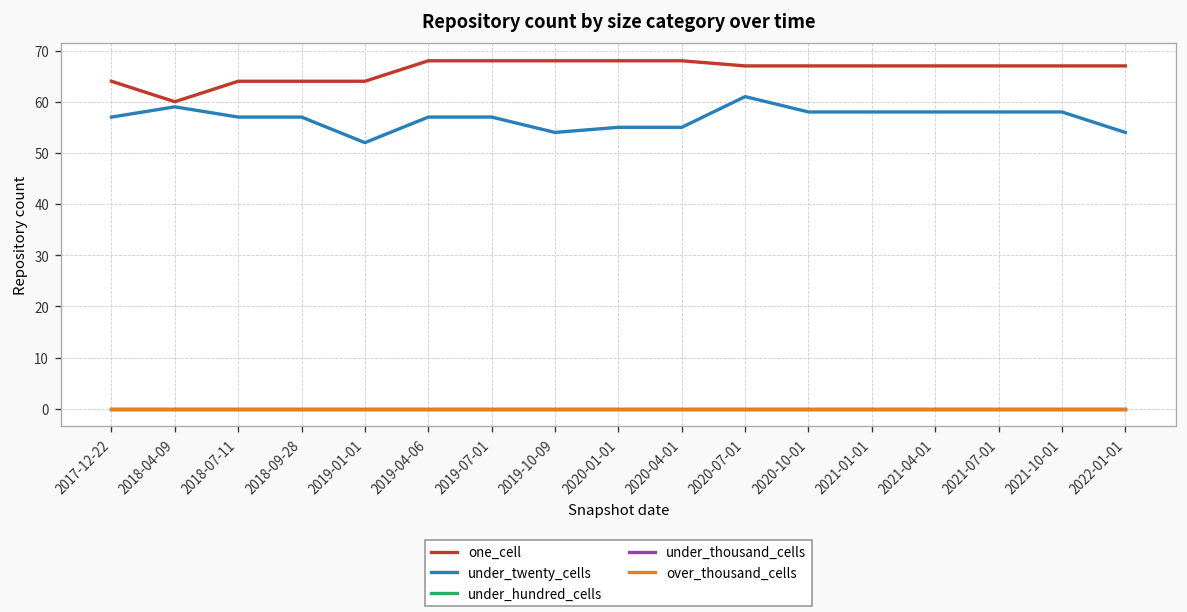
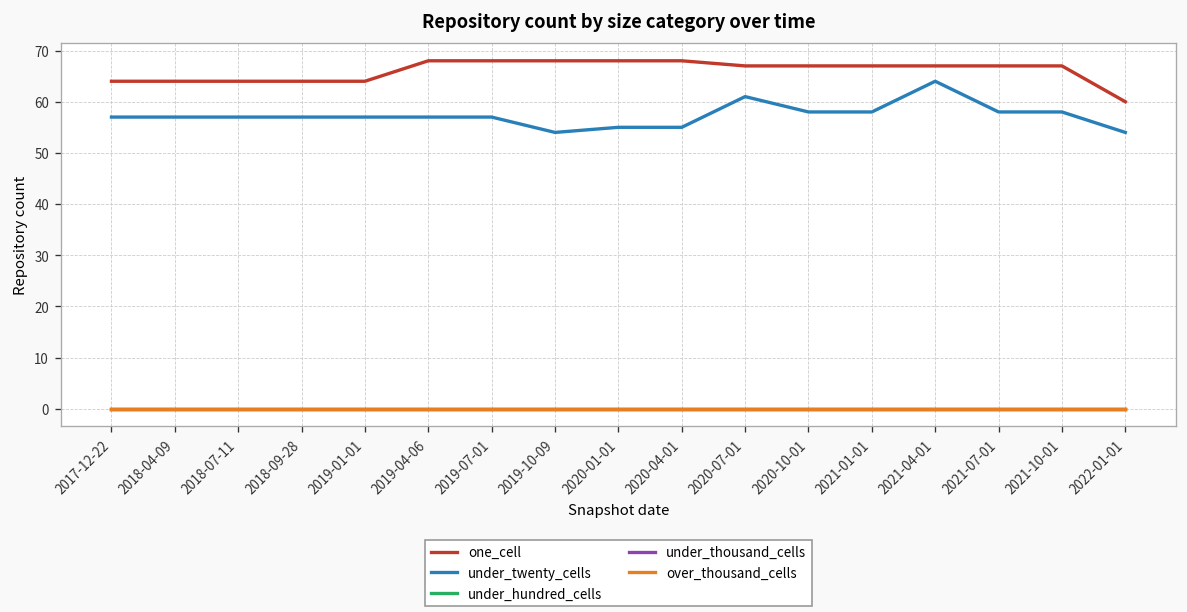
one_cell, 2018-04-09: 60 -> 64
under_twenty_cells, 2018-04-09: 59 -> 57
under_twenty_cells, 2019-01-01: 52 -> 57
under_twenty_cells, 2021-04-01: 58 -> 64
one_cell, 2022-01-01: 67 -> 60
